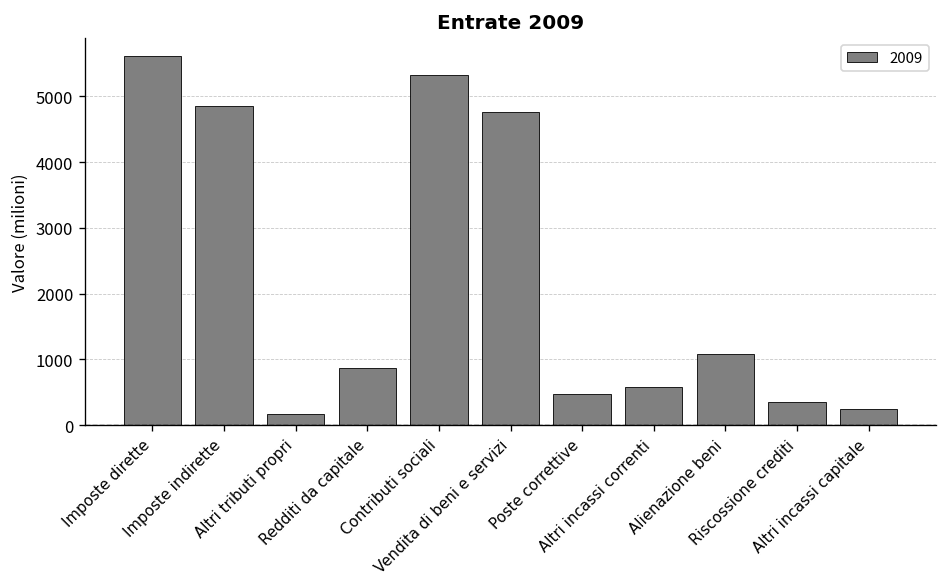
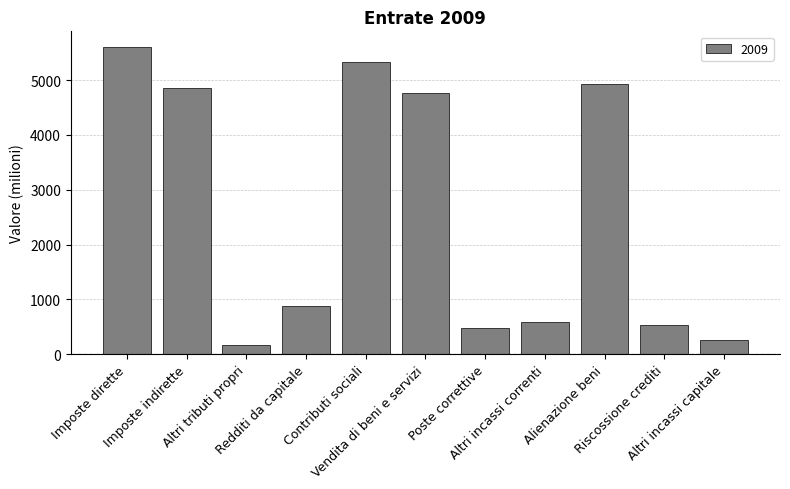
Alienazione beni: 1100 -> 4900
Riscossione crediti: 300 -> 500
